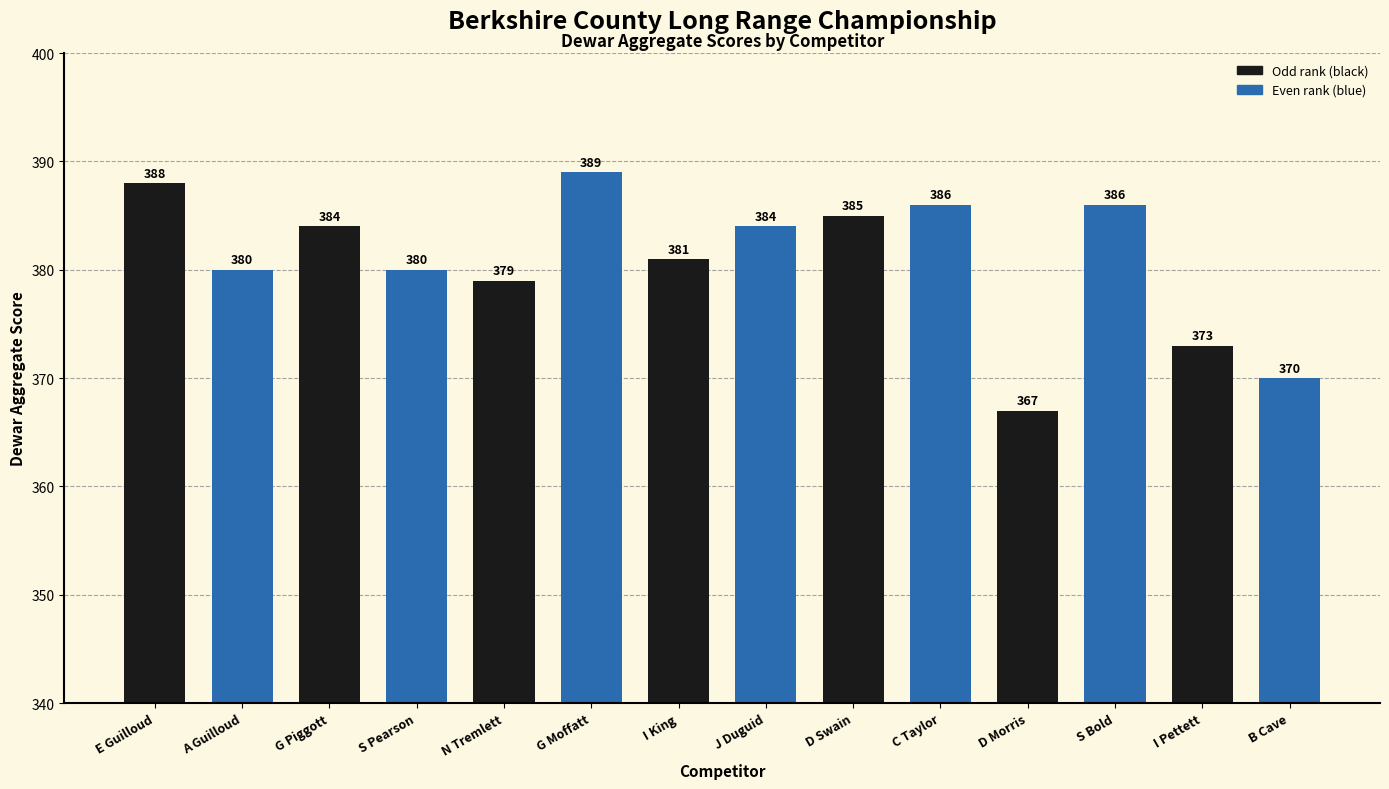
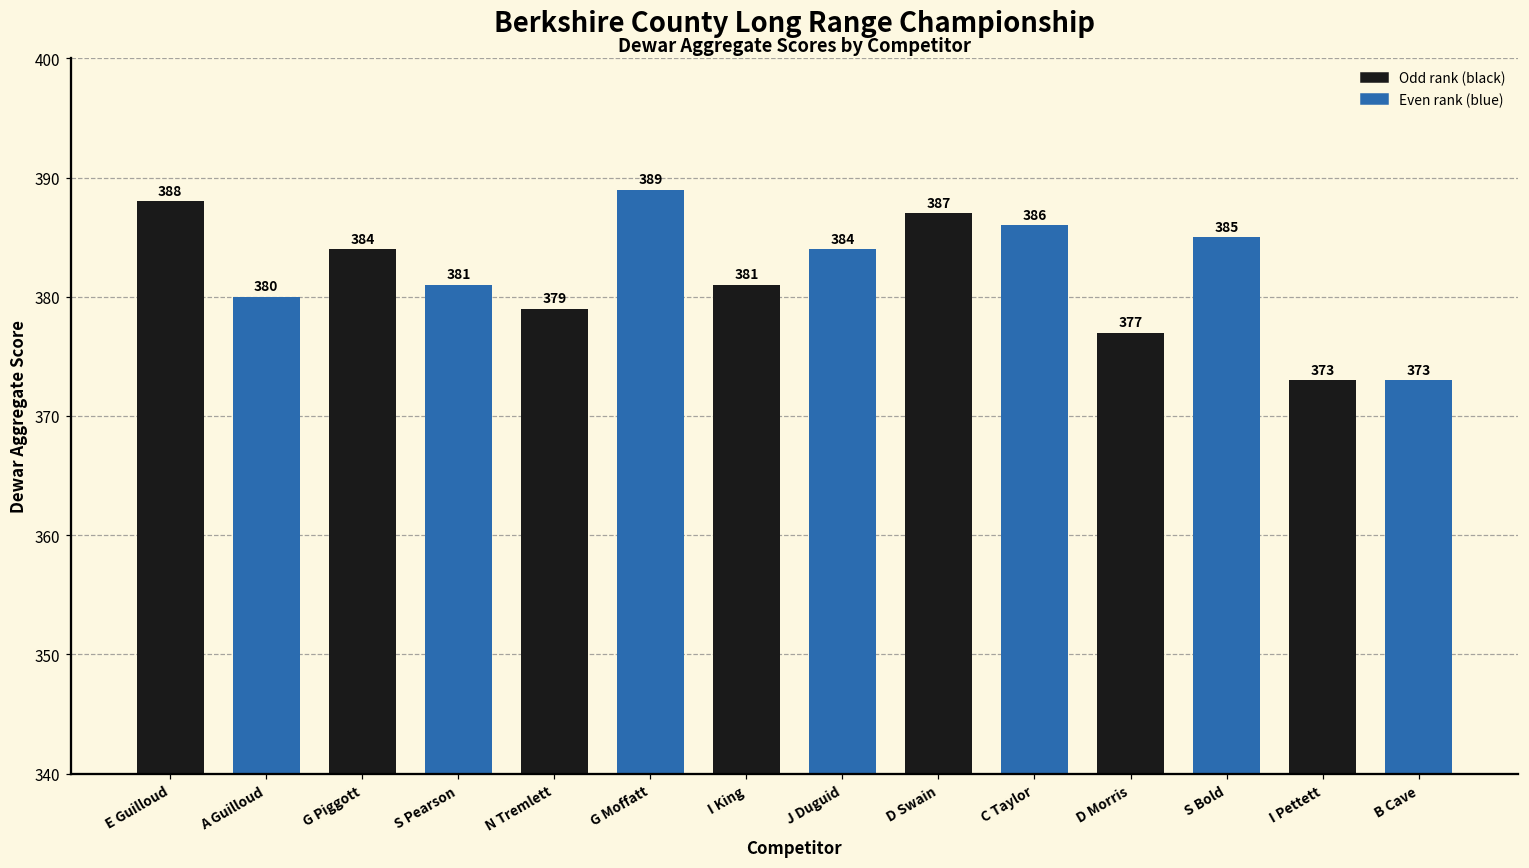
S Pearson: 380 -> 381
D Swain: 385 -> 387
D Morris: 367 -> 377
S Bold: 386 -> 385
B Cave: 370 -> 373
